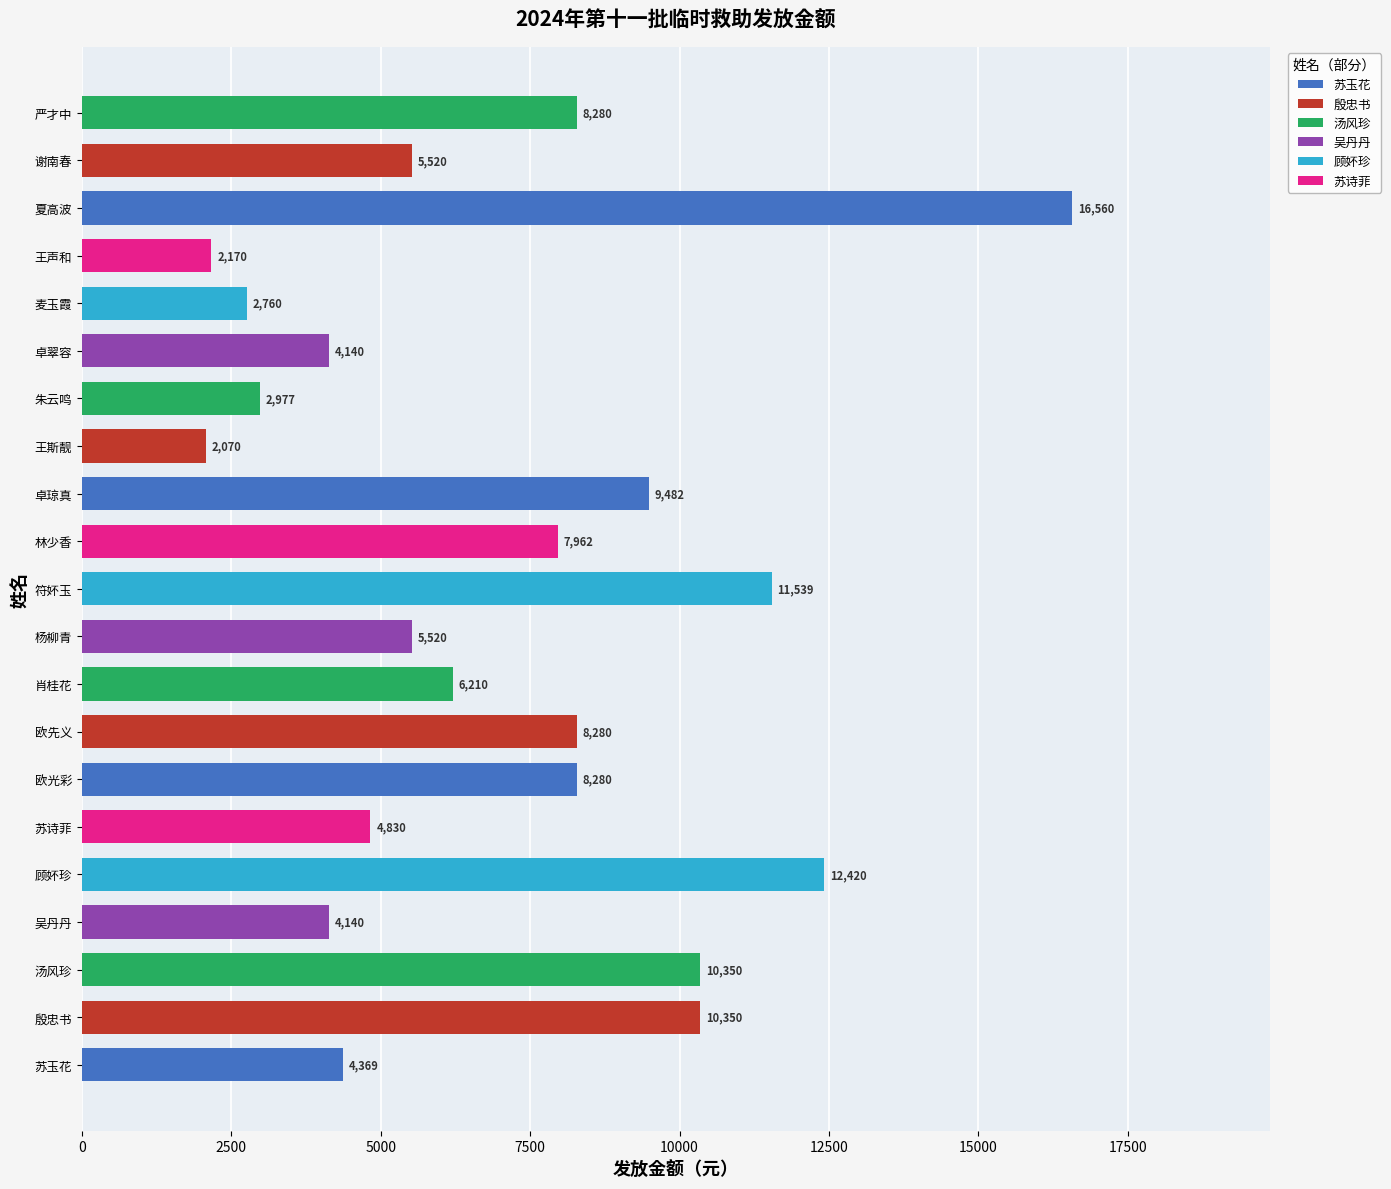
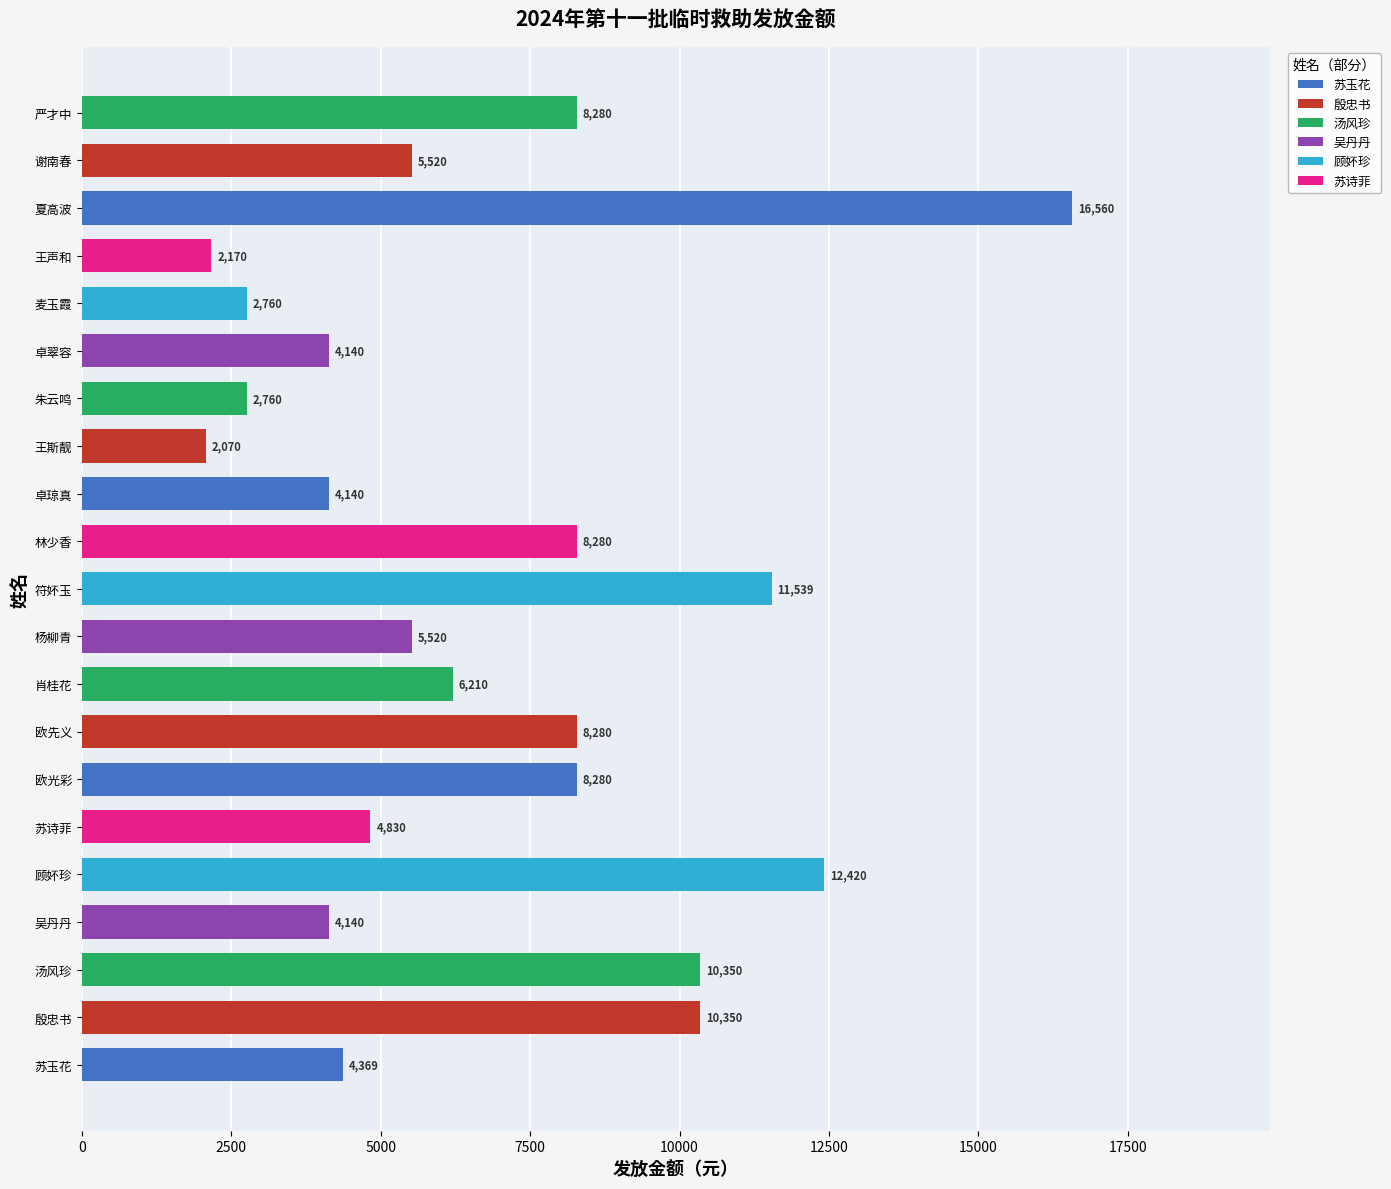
朱云鸣: 2,977 -> 2,760
卓琼真: 9,482 -> 4,140
林少香: 7,962 -> 8,280
